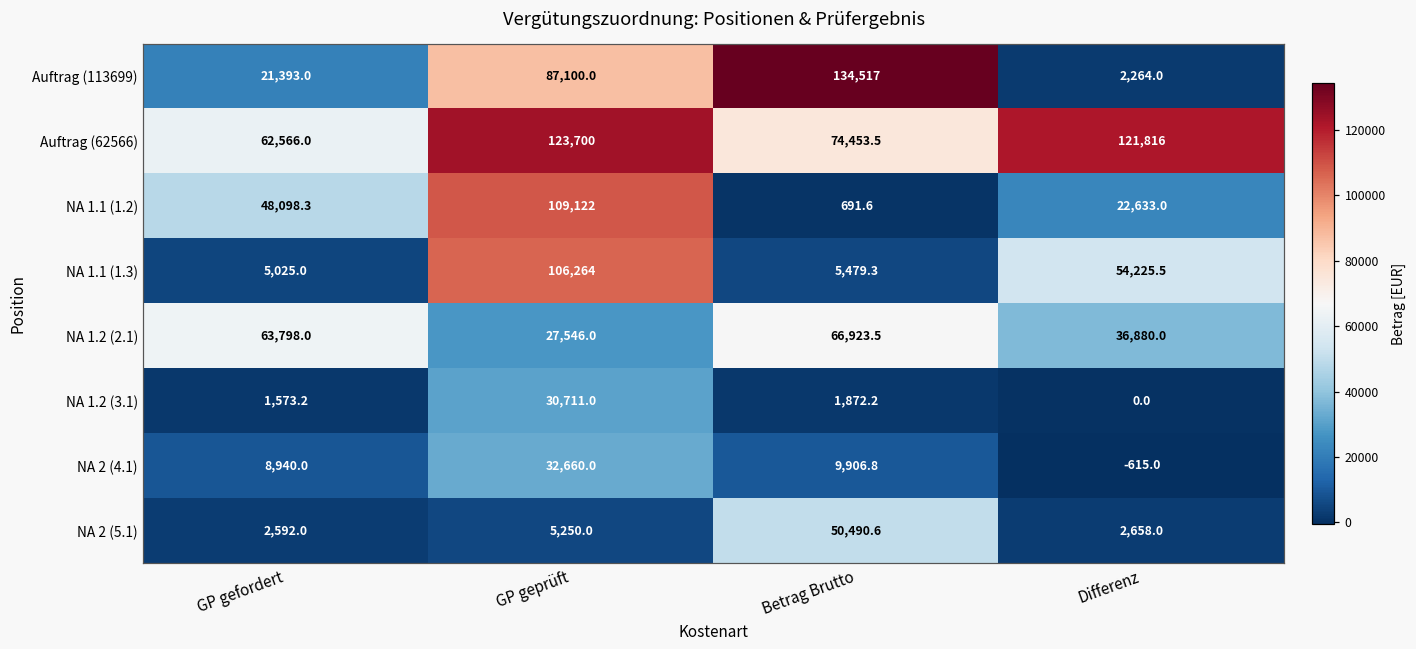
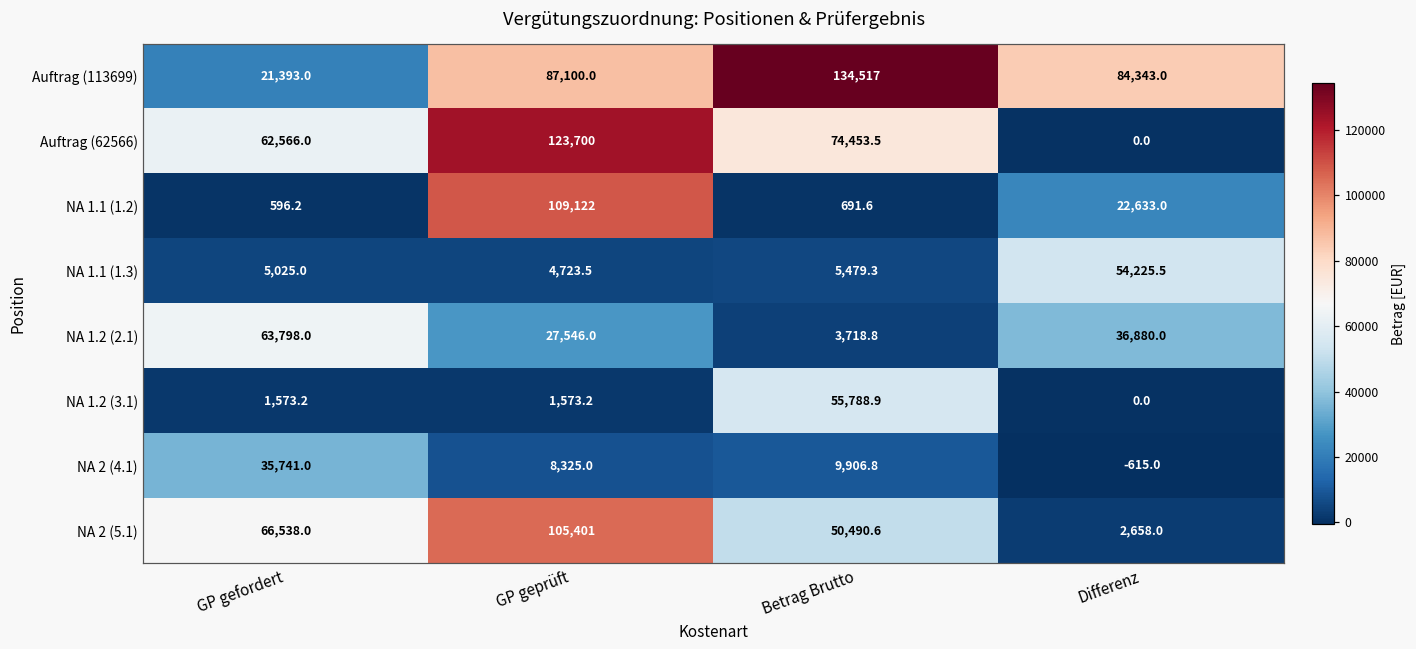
Auftrag (113699), Differenz: 2,264.0 -> 84,343.0
Auftrag (62566), Differenz: 121,816 -> 0.0
NA 1.1 (1.2), GP gefordert: 48,098.3 -> 596.2
NA 1.1 (1.3), GP geprüft: 106,264 -> 4,723.5
NA 1.2 (2.1), Betrag Brutto: 66,923.5 -> 3,718.8
NA 1.2 (3.1), GP geprüft: 30,711.0 -> 1,573.2
NA 1.2 (3.1), Betrag Brutto: 1,872.2 -> 55,788.9
NA 2 (4.1), GP gefordert: 8,940.0 -> 35,741.0
NA 2 (4.1), GP geprüft: 32,660.0 -> 8,325.0
NA 2 (5.1), GP gefordert: 2,592.0 -> 66,538.0
NA 2 (5.1), GP geprüft: 5,250.0 -> 105,401
